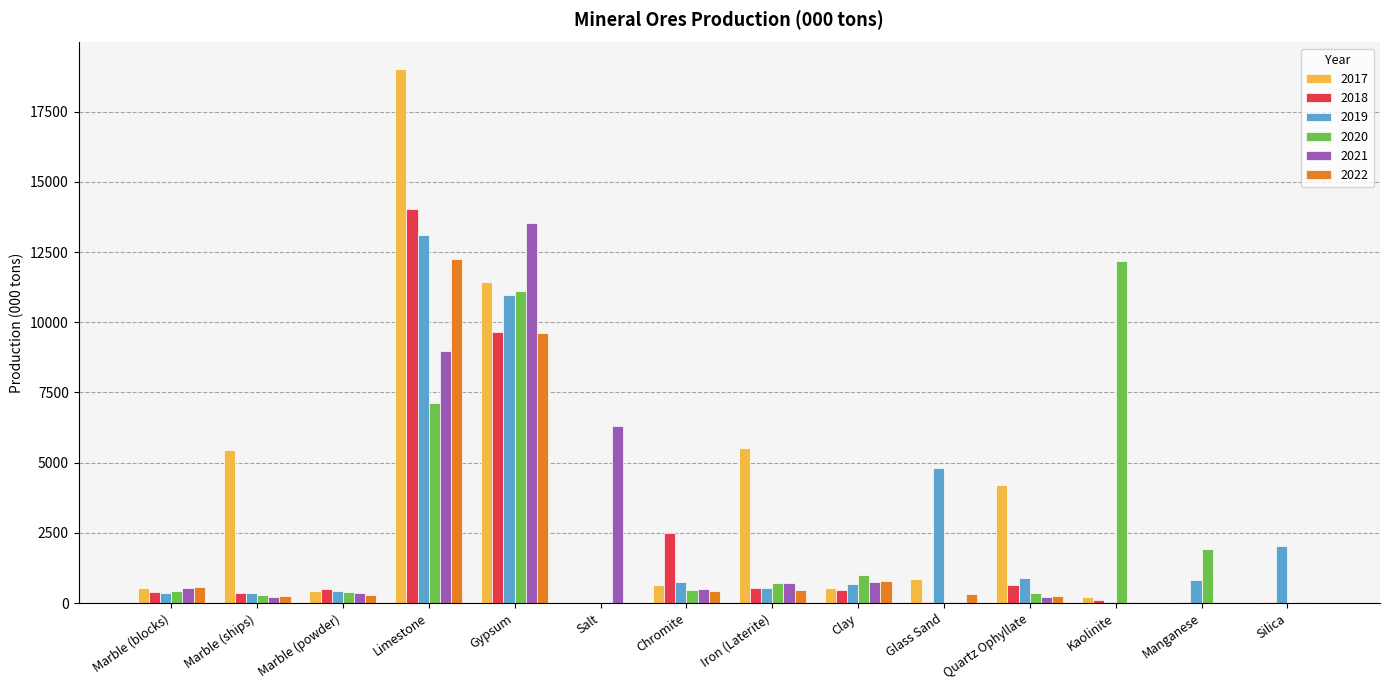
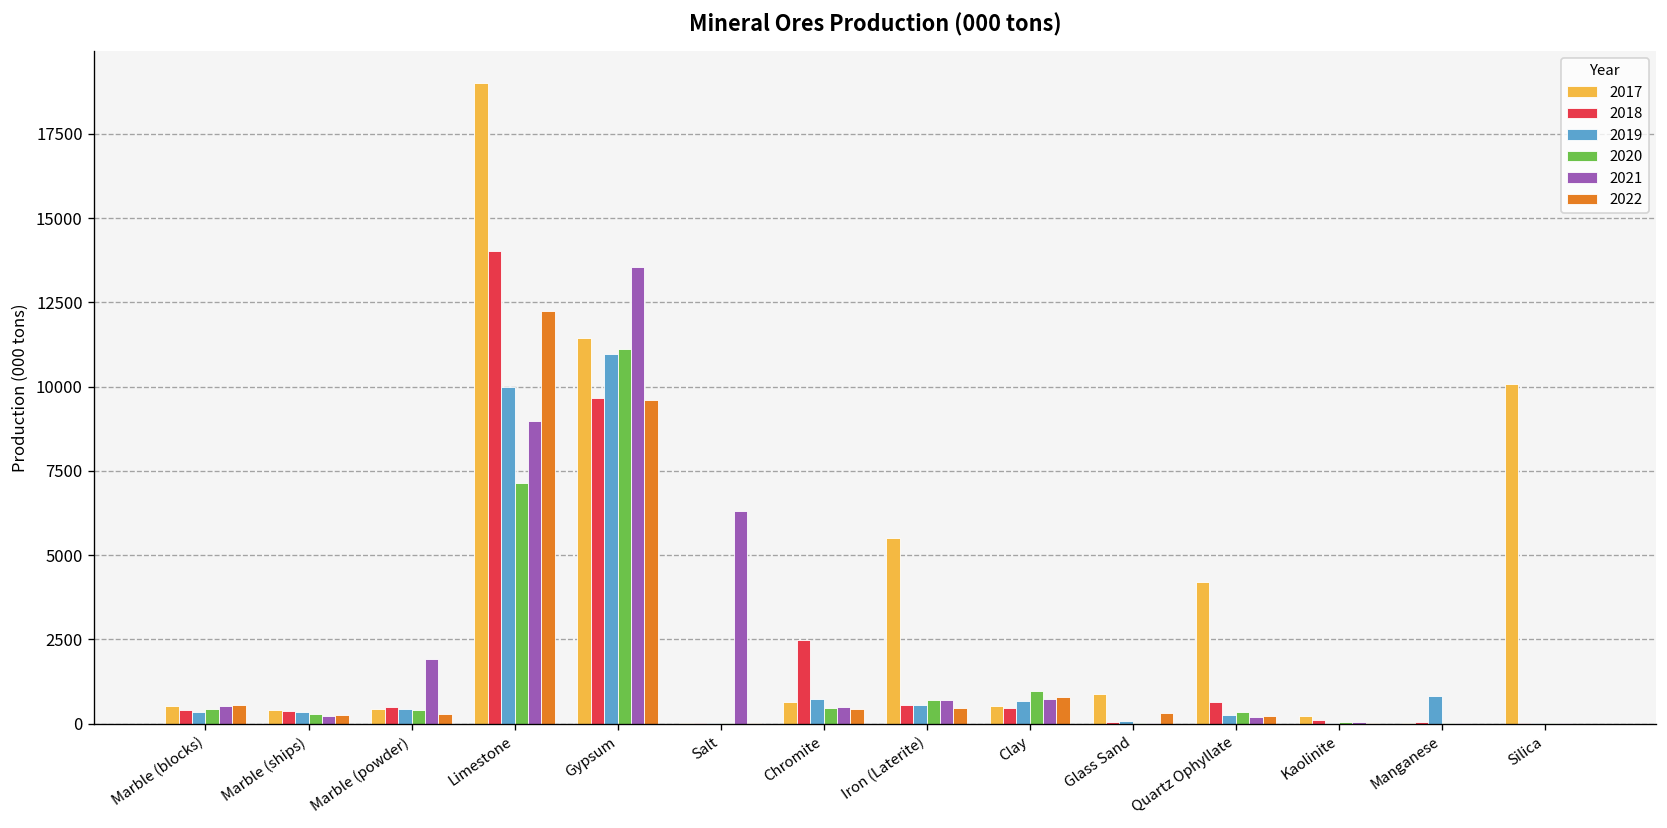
2017, Marble (ships): 5400 -> 400
2021, Marble (powder): 300 -> 1900
2019, Limestone: 13100 -> 10000
2019, Glass Sand: 4800 -> 100
2019, Quartz Ophyllate: 900 -> 200
2020, Kaolinite: 12200 -> 100
2020, Manganese: 1900 -> 0
2017, Silica: 0 -> 10100
2019, Silica: 2000 -> 0
